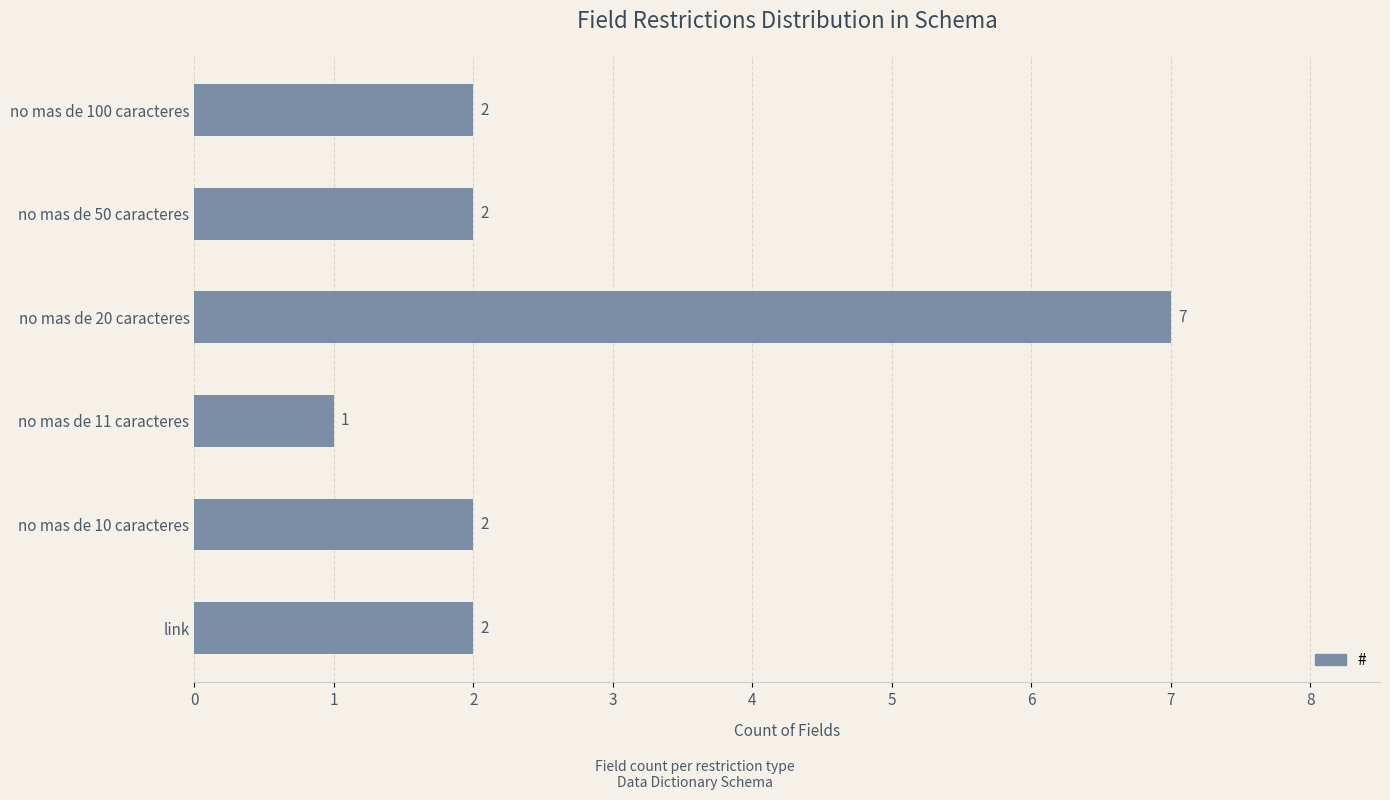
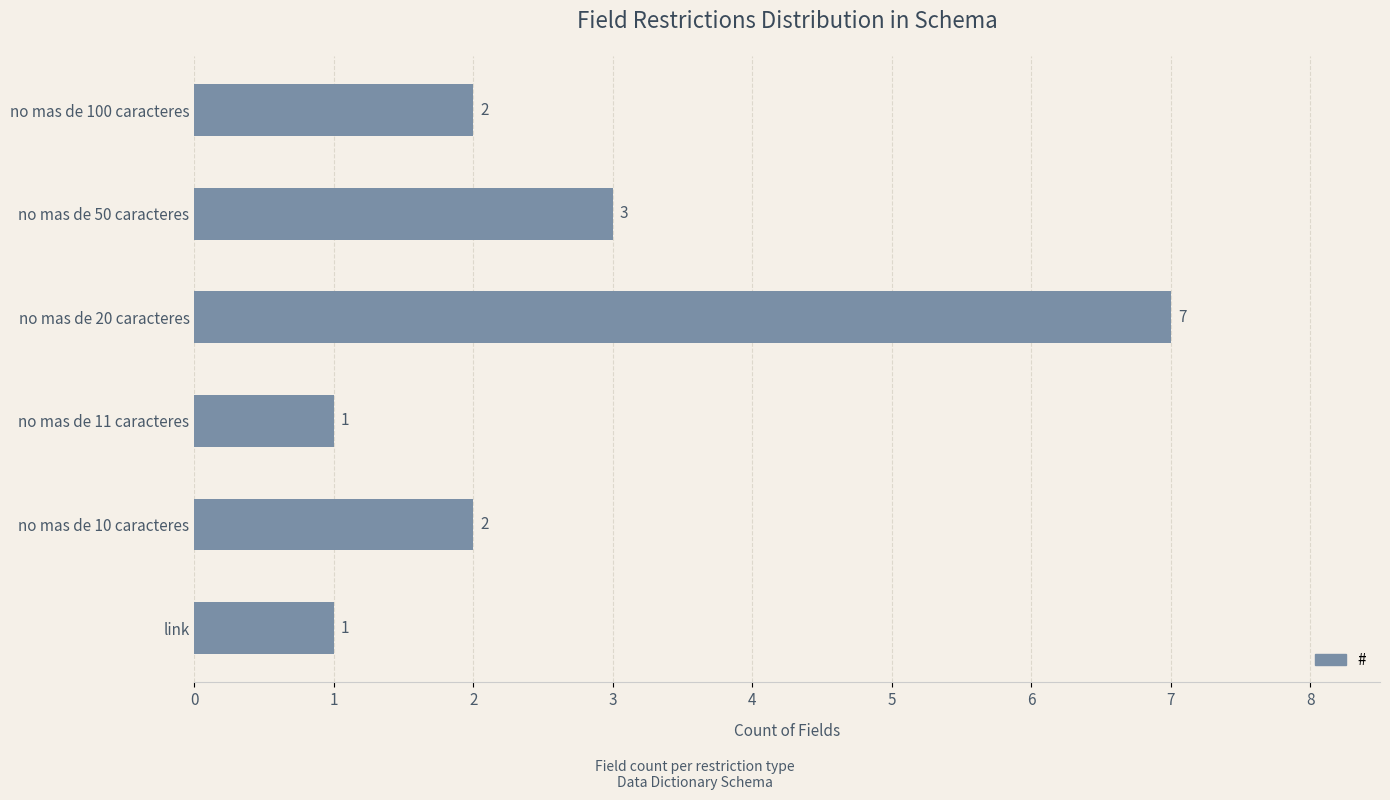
no mas de 50 caracteres: 2 -> 3
link: 2 -> 1
